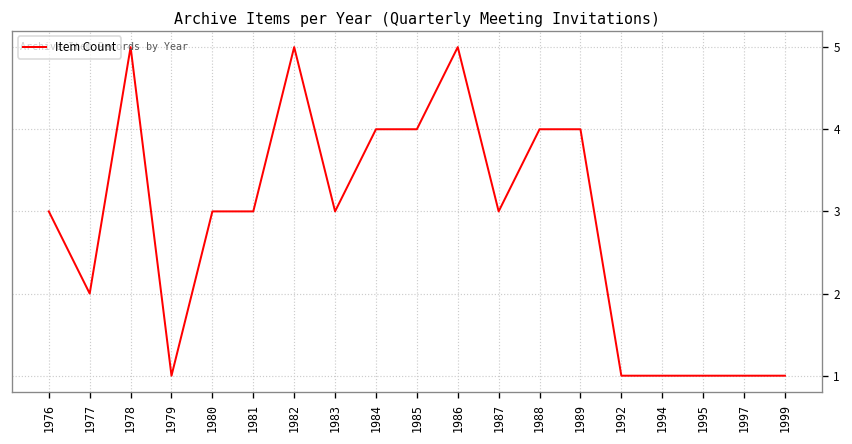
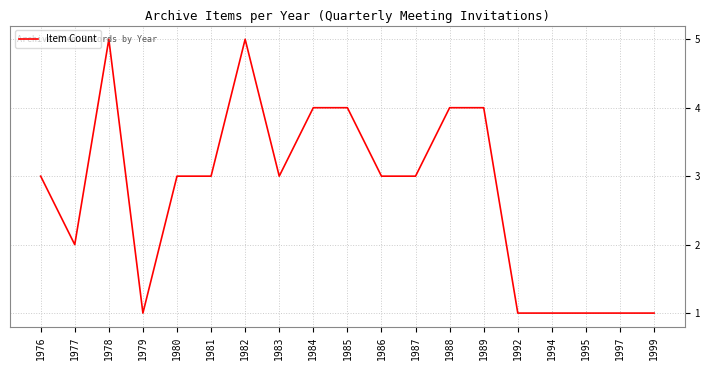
1986: 5 -> 3
